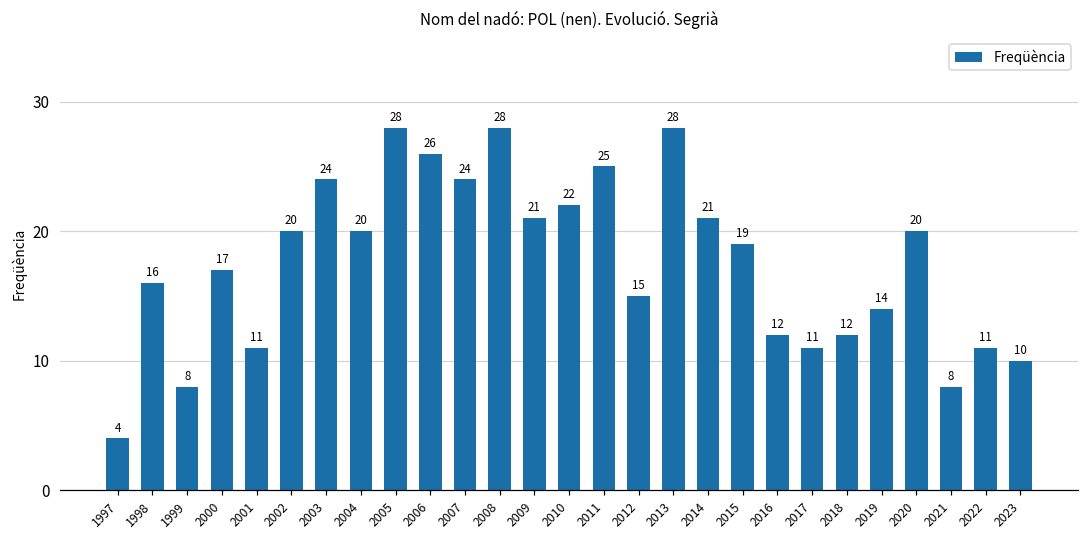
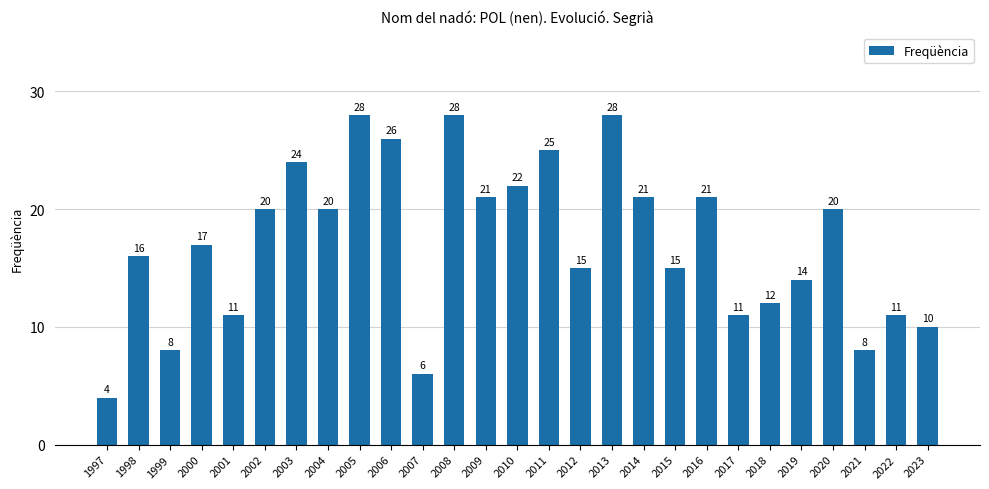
2007: 24 -> 6
2015: 19 -> 15
2016: 12 -> 21
